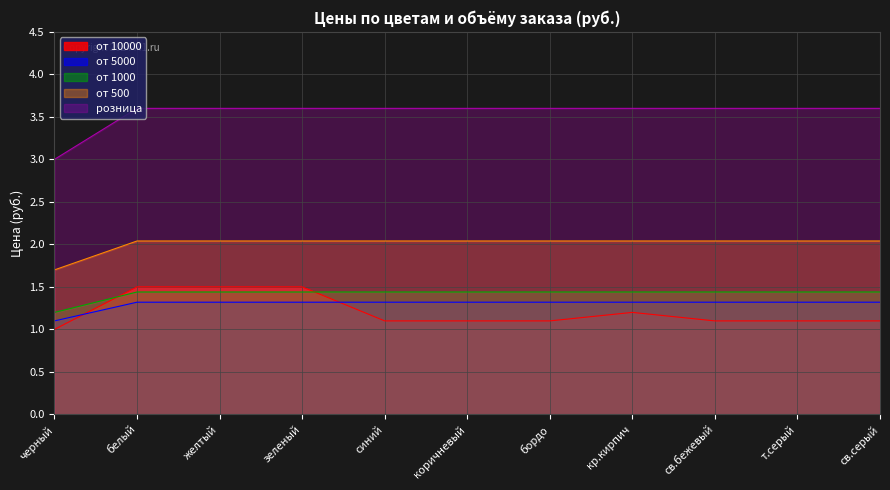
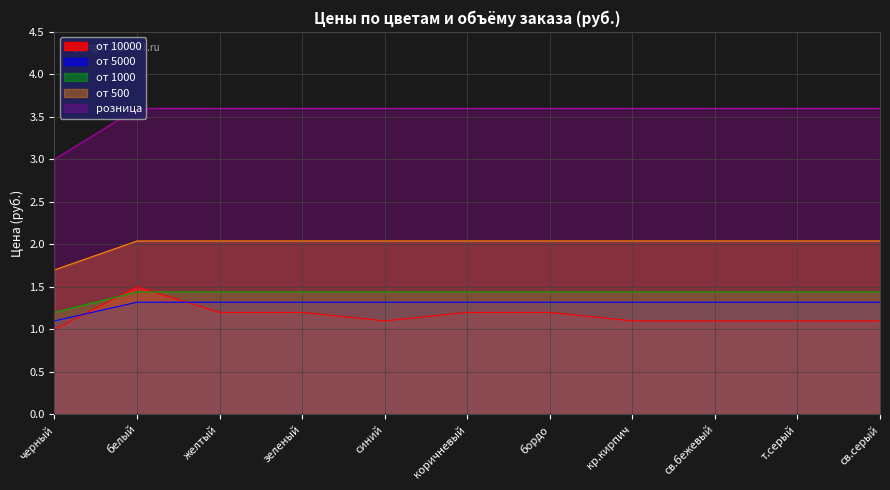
от 10000, желтый: 1.5 -> 1.2
от 10000, зеленый: 1.5 -> 1.2
от 10000, коричневый: 1.1 -> 1.2
от 10000, бордо: 1.1 -> 1.2
от 10000, кр.кирпич: 1.2 -> 1.1
